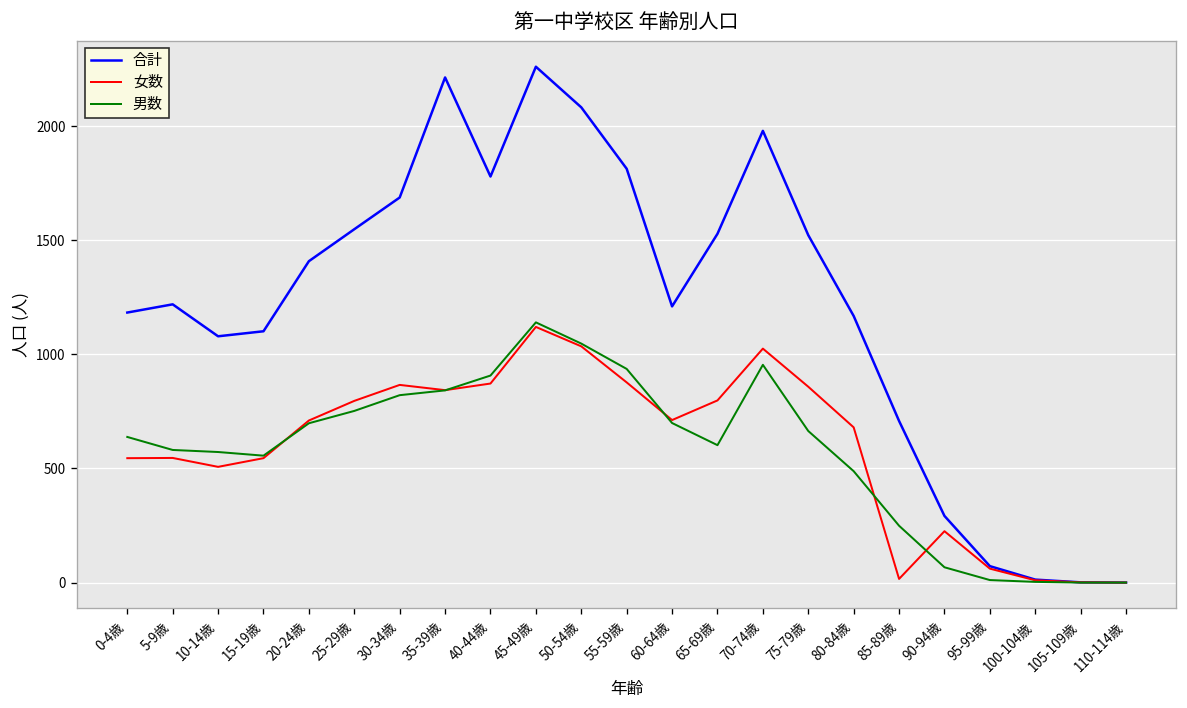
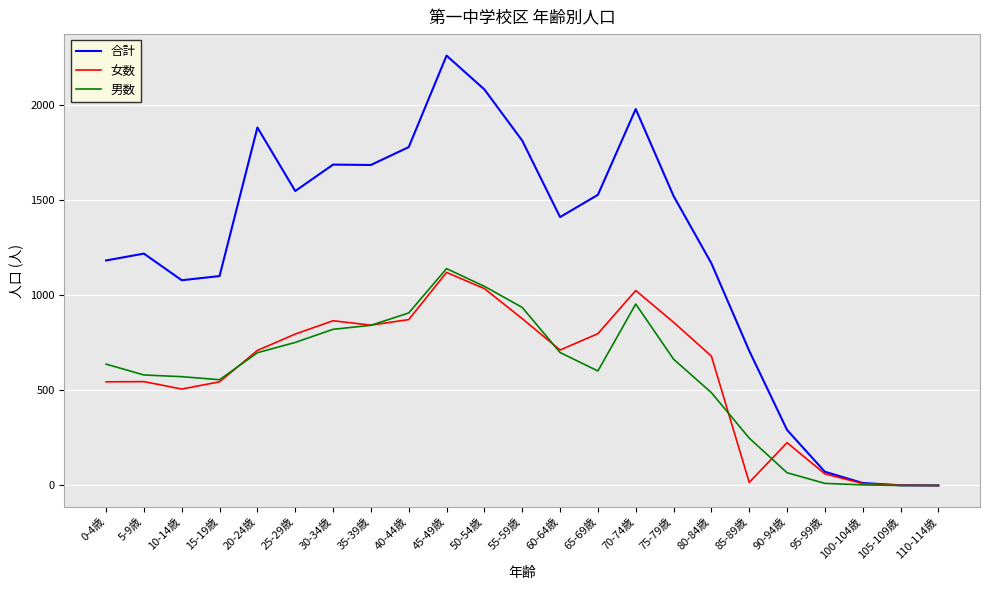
合計, 20-24歳: 1410 -> 1880
合計, 35-39歳: 2210 -> 1690
合計, 60-64歳: 1210 -> 1410
